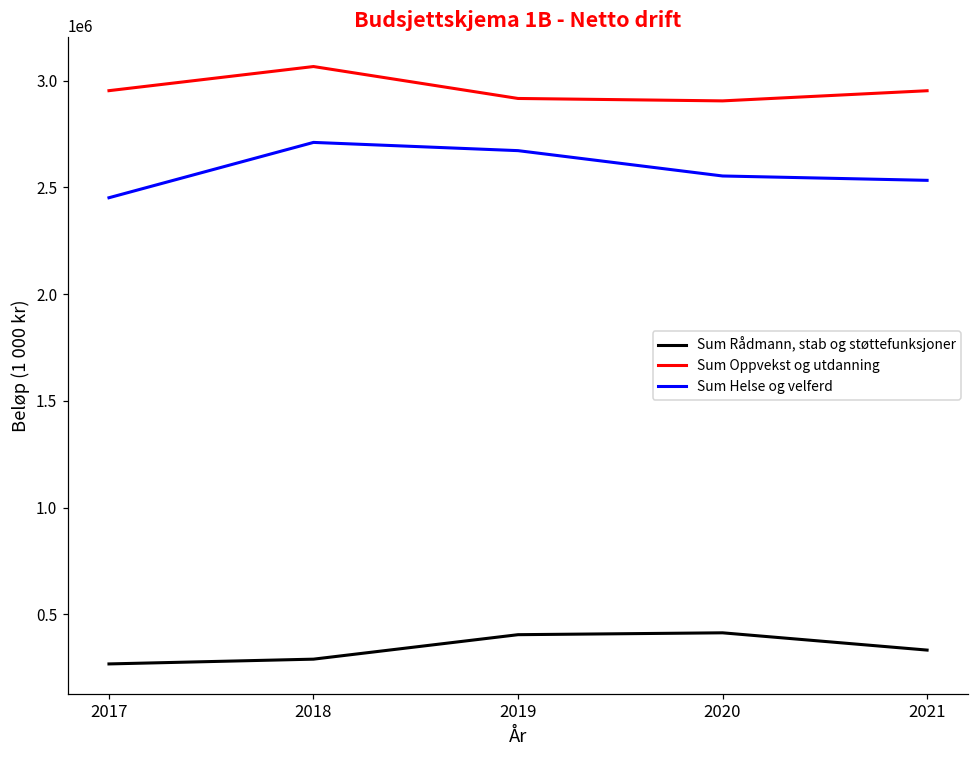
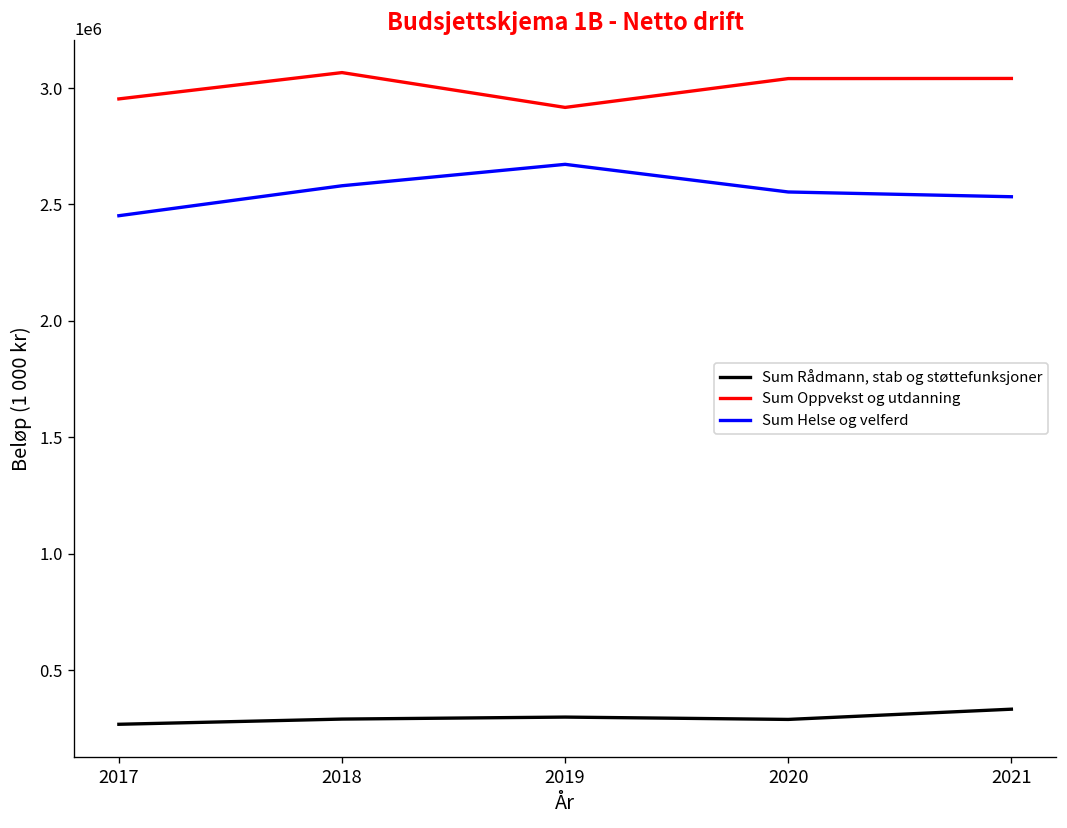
Sum Helse og velferd, 2018: 2710000 -> 2580000
Sum Rådmann, stab og støttefunksjoner, 2019: 400000 -> 300000
Sum Rådmann, stab og støttefunksjoner, 2020: 410000 -> 290000
Sum Oppvekst og utdanning, 2020: 2910000 -> 3040000
Sum Oppvekst og utdanning, 2021: 2950000 -> 3040000
